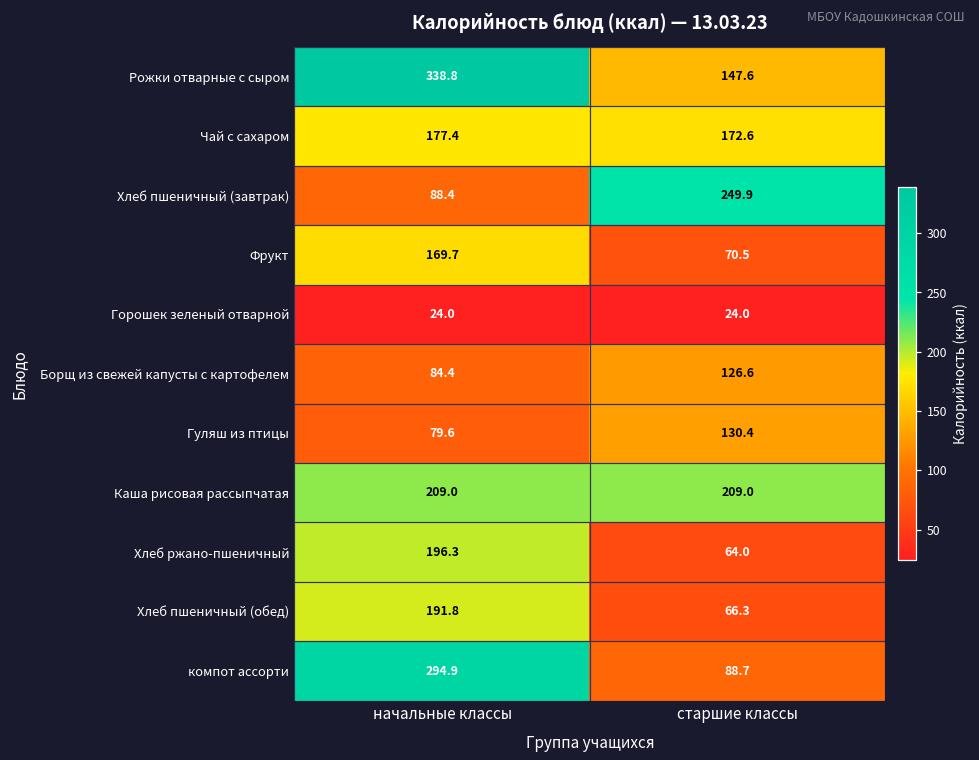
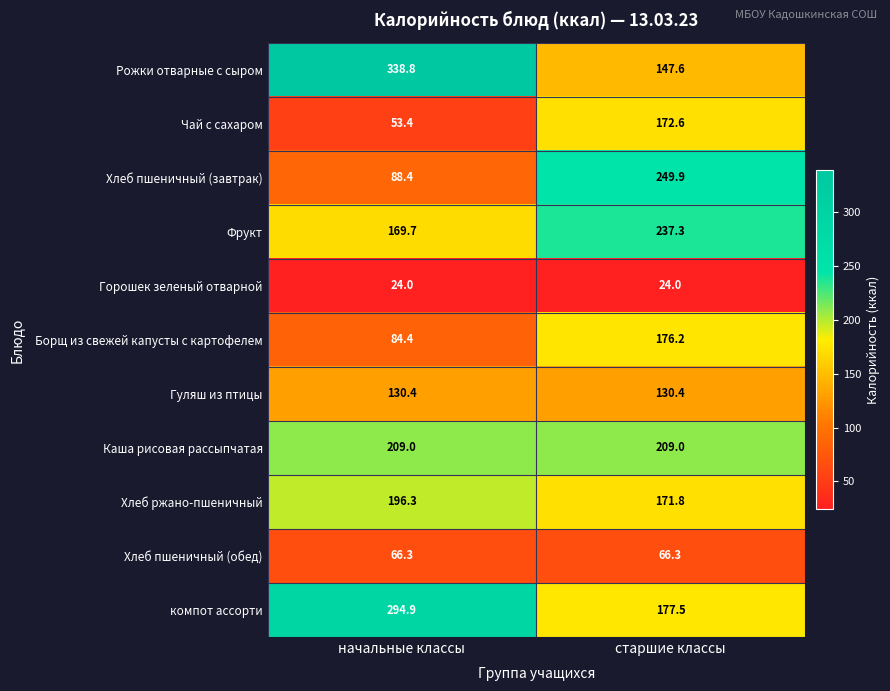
Чай с сахаром, начальные классы: 177.4 -> 53.4
Фрукт, старшие классы: 70.5 -> 237.3
Борщ из свежей капусты с картофелем, старшие классы: 126.6 -> 176.2
Гуляш из птицы, начальные классы: 79.6 -> 130.4
Хлеб ржано-пшеничный, старшие классы: 64.0 -> 171.8
Хлеб пшеничный (обед), начальные классы: 191.8 -> 66.3
компот ассорти, старшие классы: 88.7 -> 177.5
